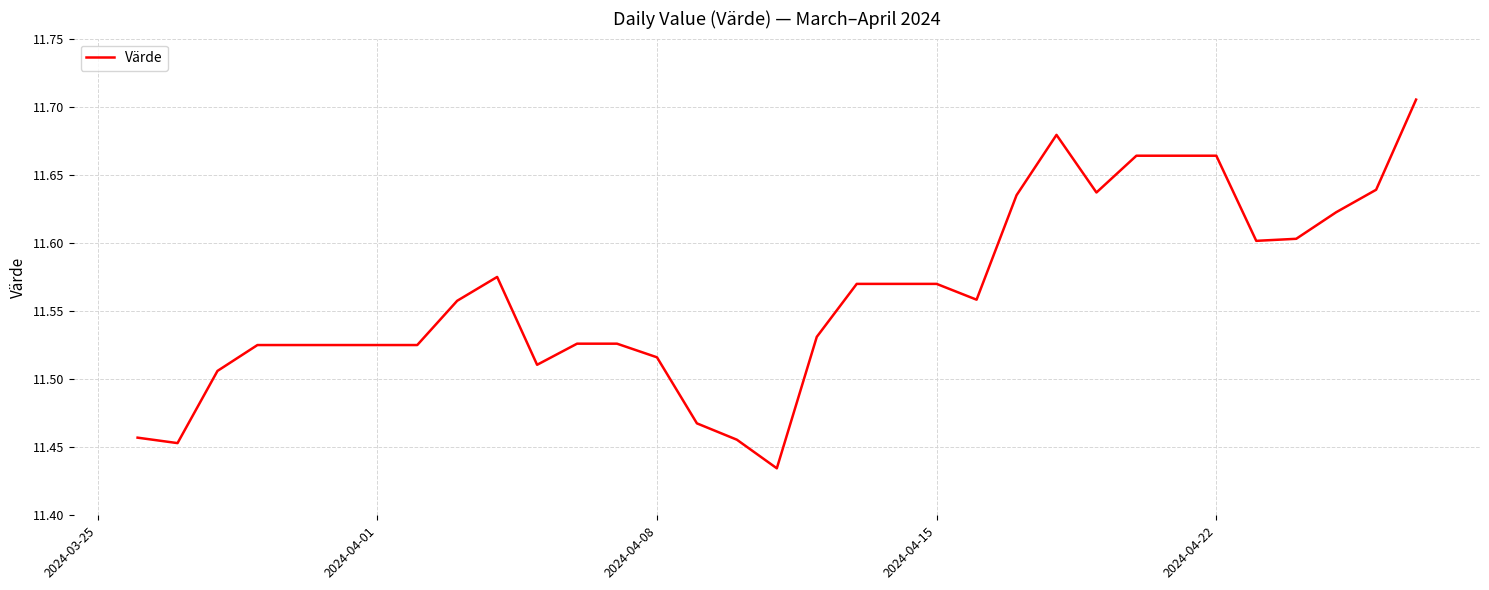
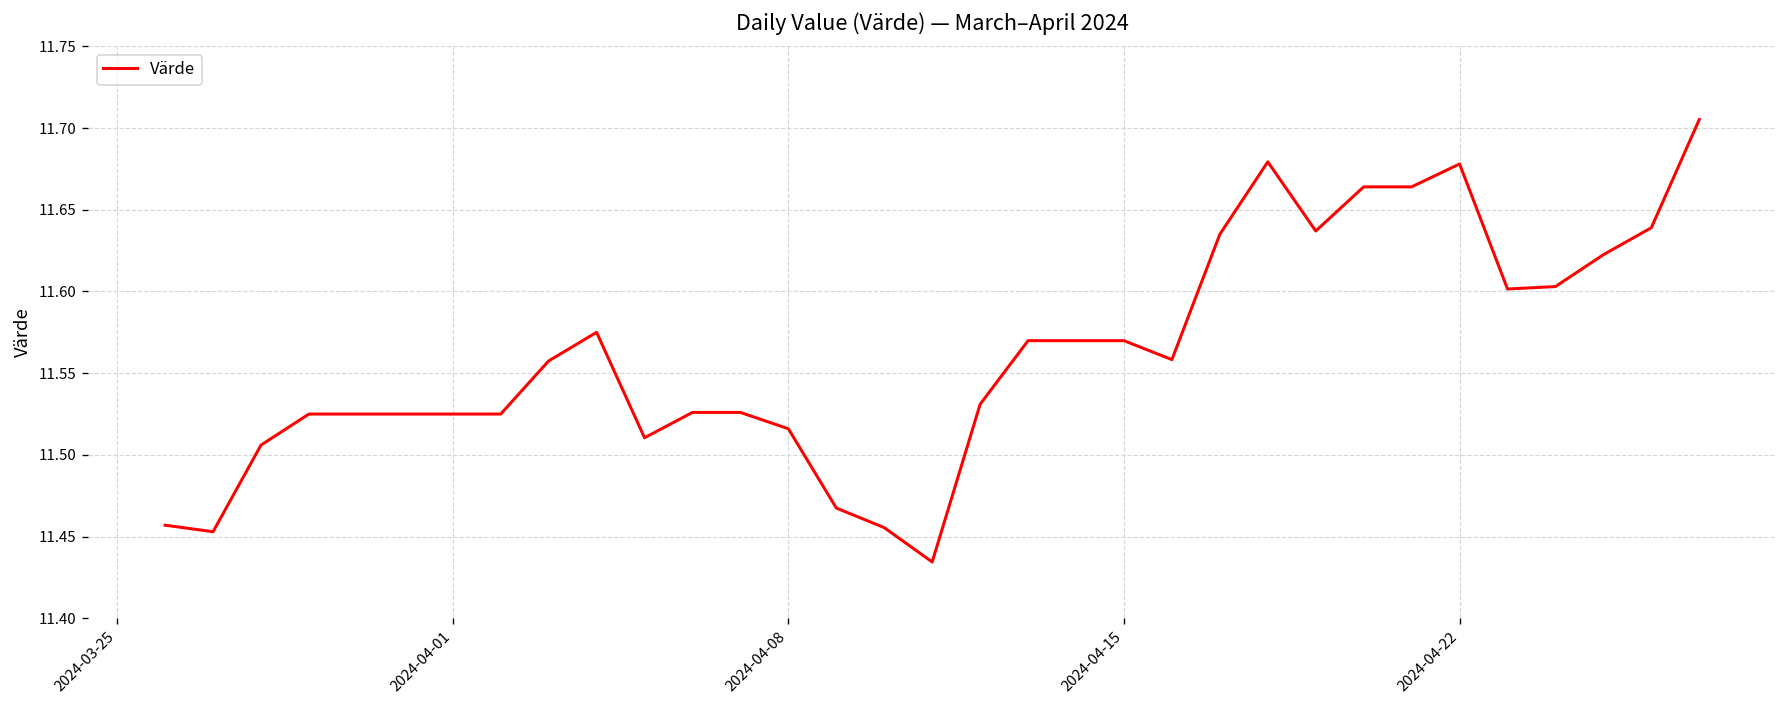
2024-04-22: 11.664 -> 11.678
